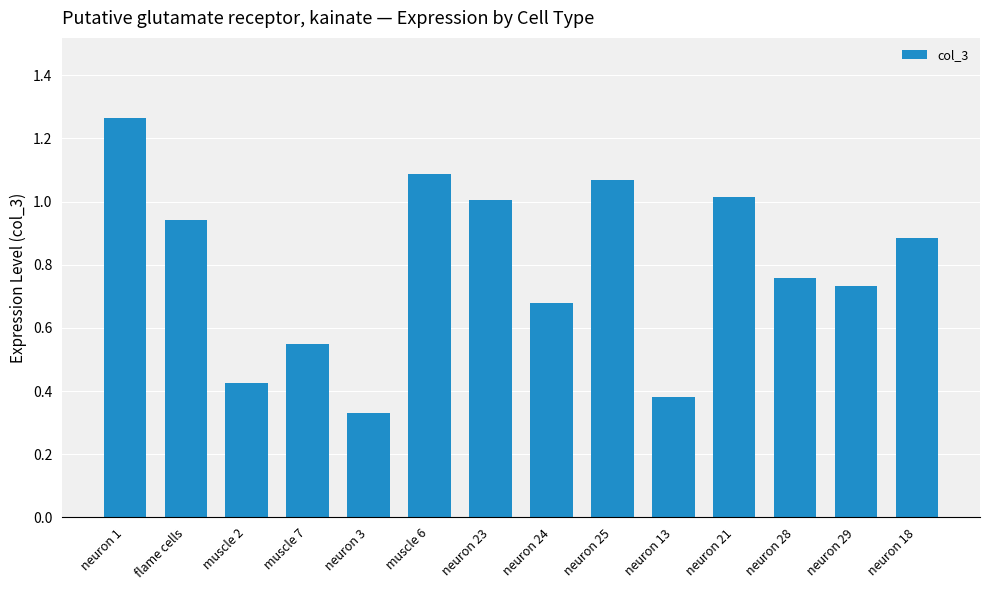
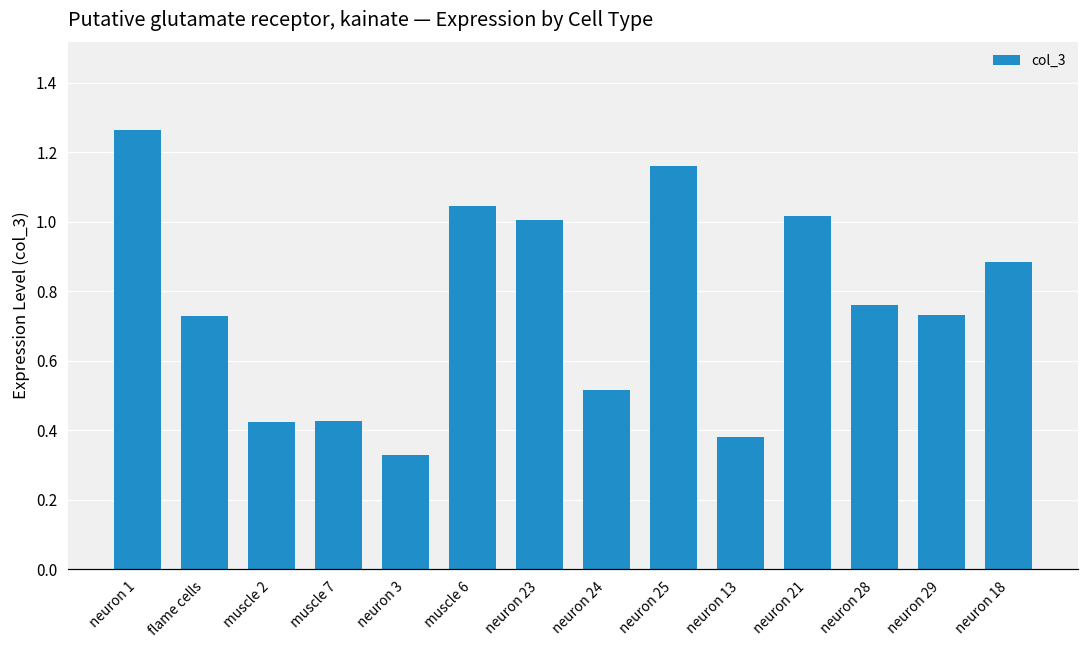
flame cells: 0.94 -> 0.73
muscle 7: 0.55 -> 0.43
muscle 6: 1.09 -> 1.04
neuron 24: 0.68 -> 0.51
neuron 25: 1.07 -> 1.16
